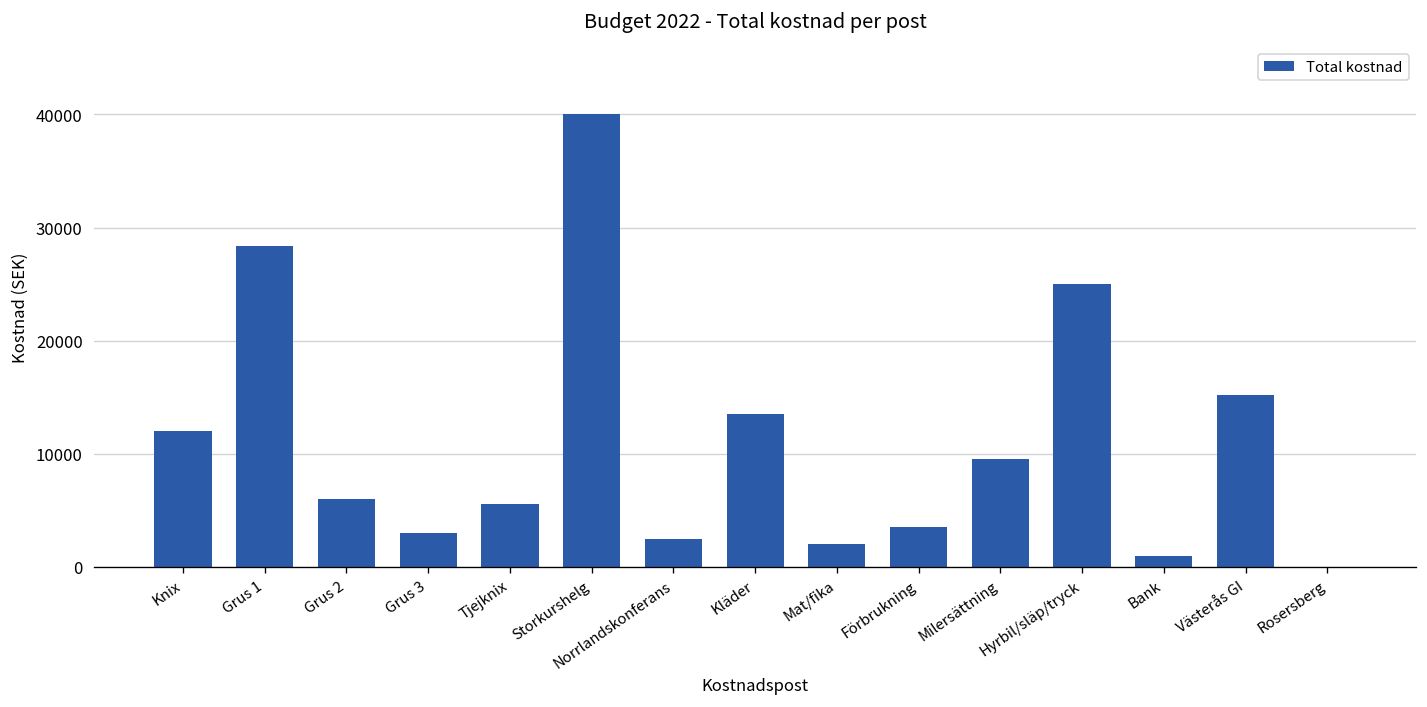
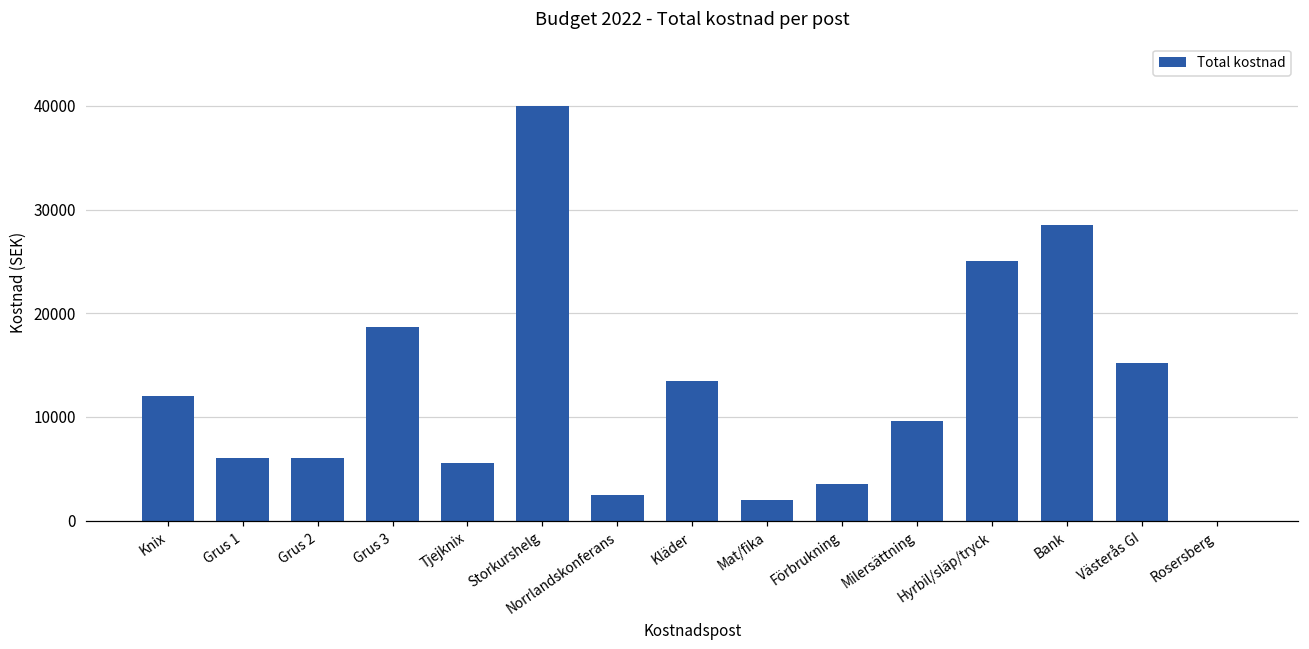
Grus 1: 28000 -> 6000
Grus 3: 3000 -> 19000
Bank: 1000 -> 29000
